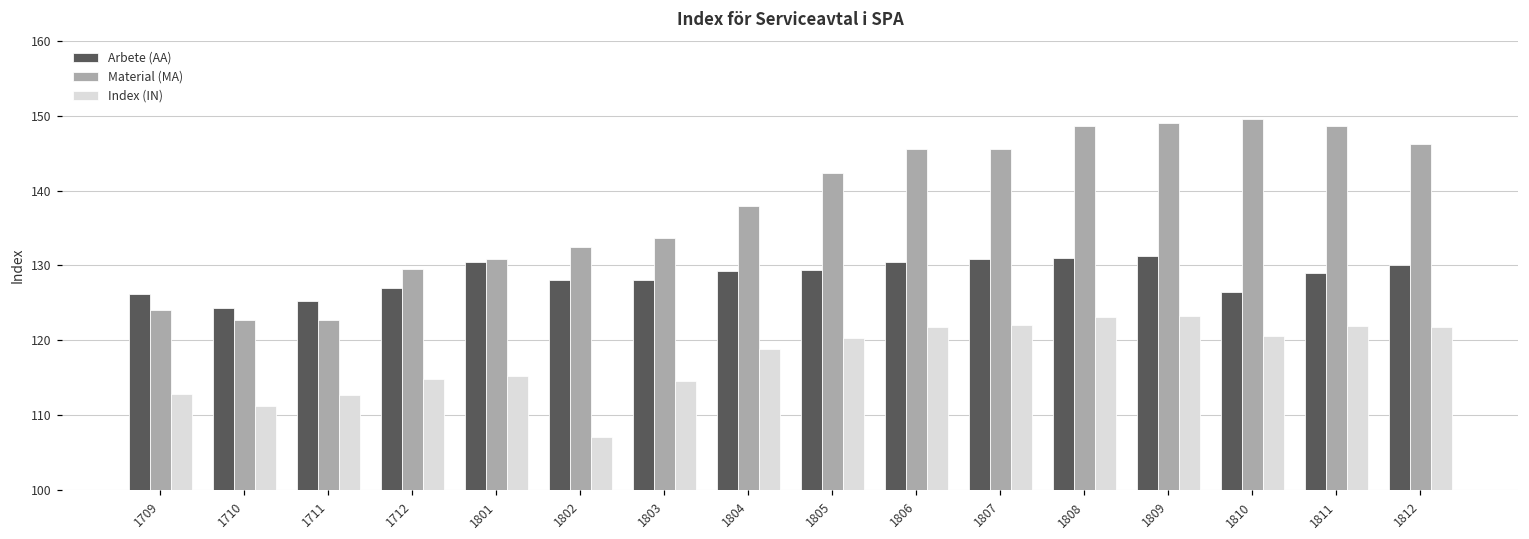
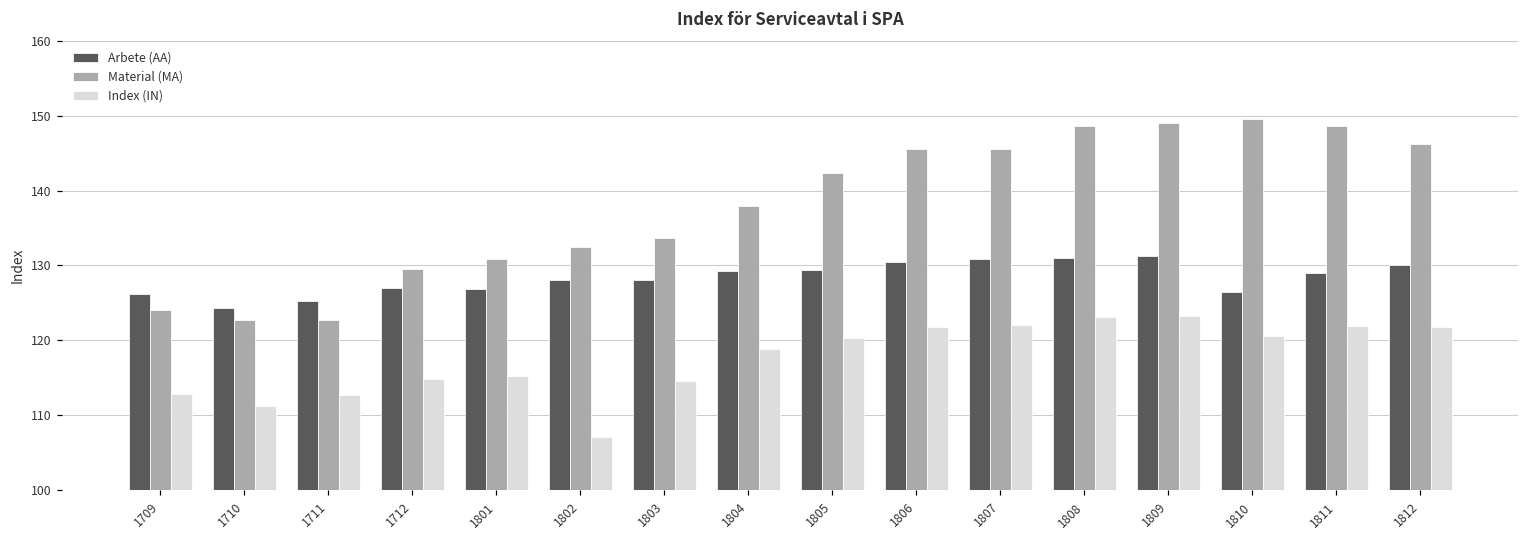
Arbete (AA), 1801: 131 -> 127
